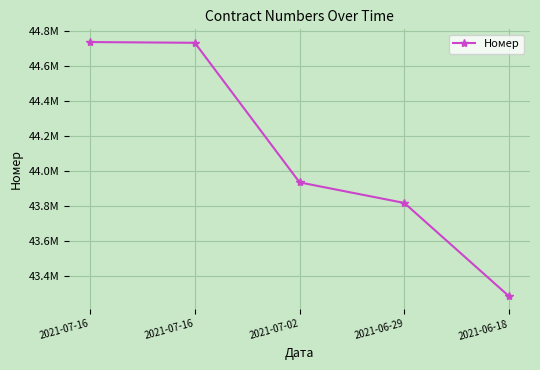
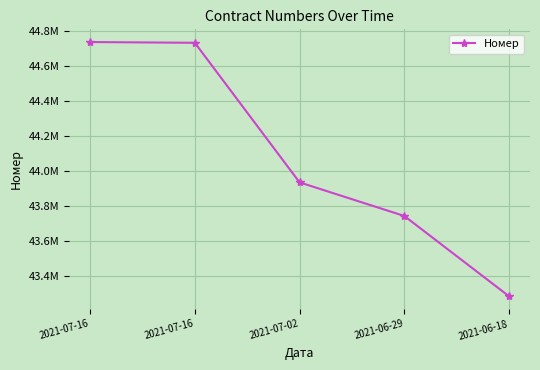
2021-06-29: 43820000 -> 43740000
